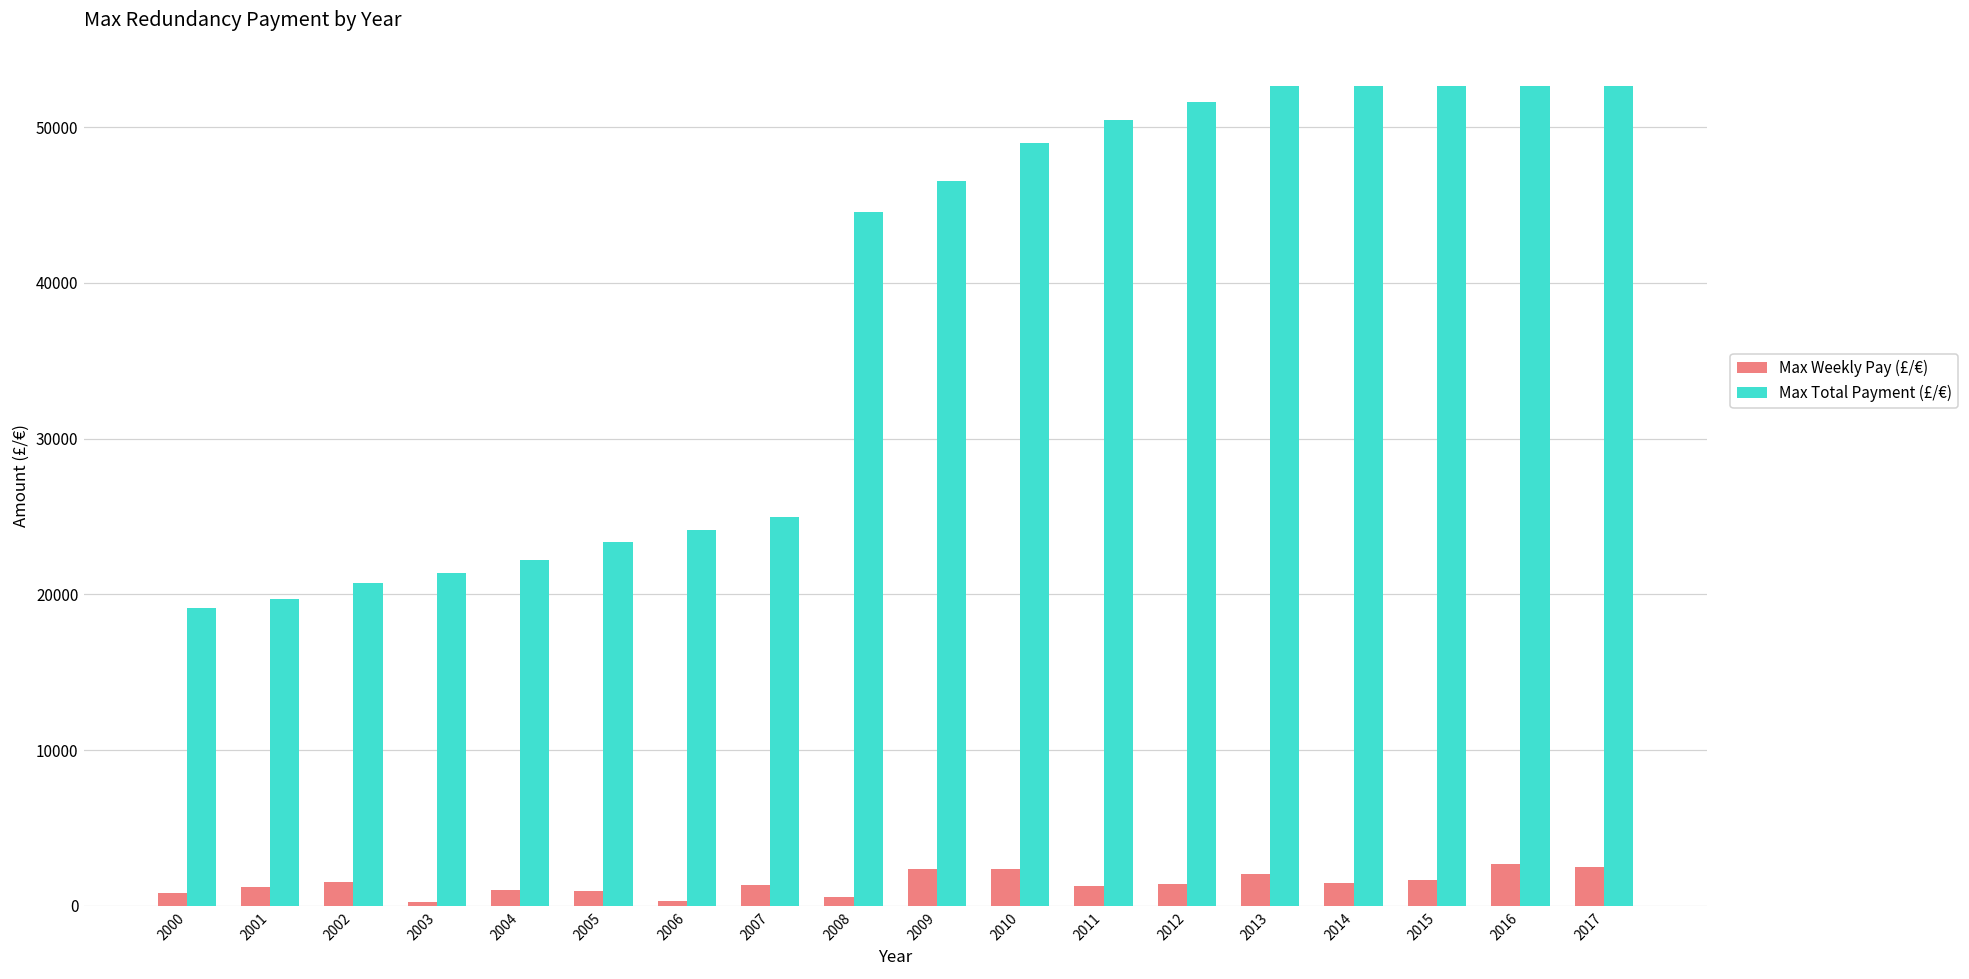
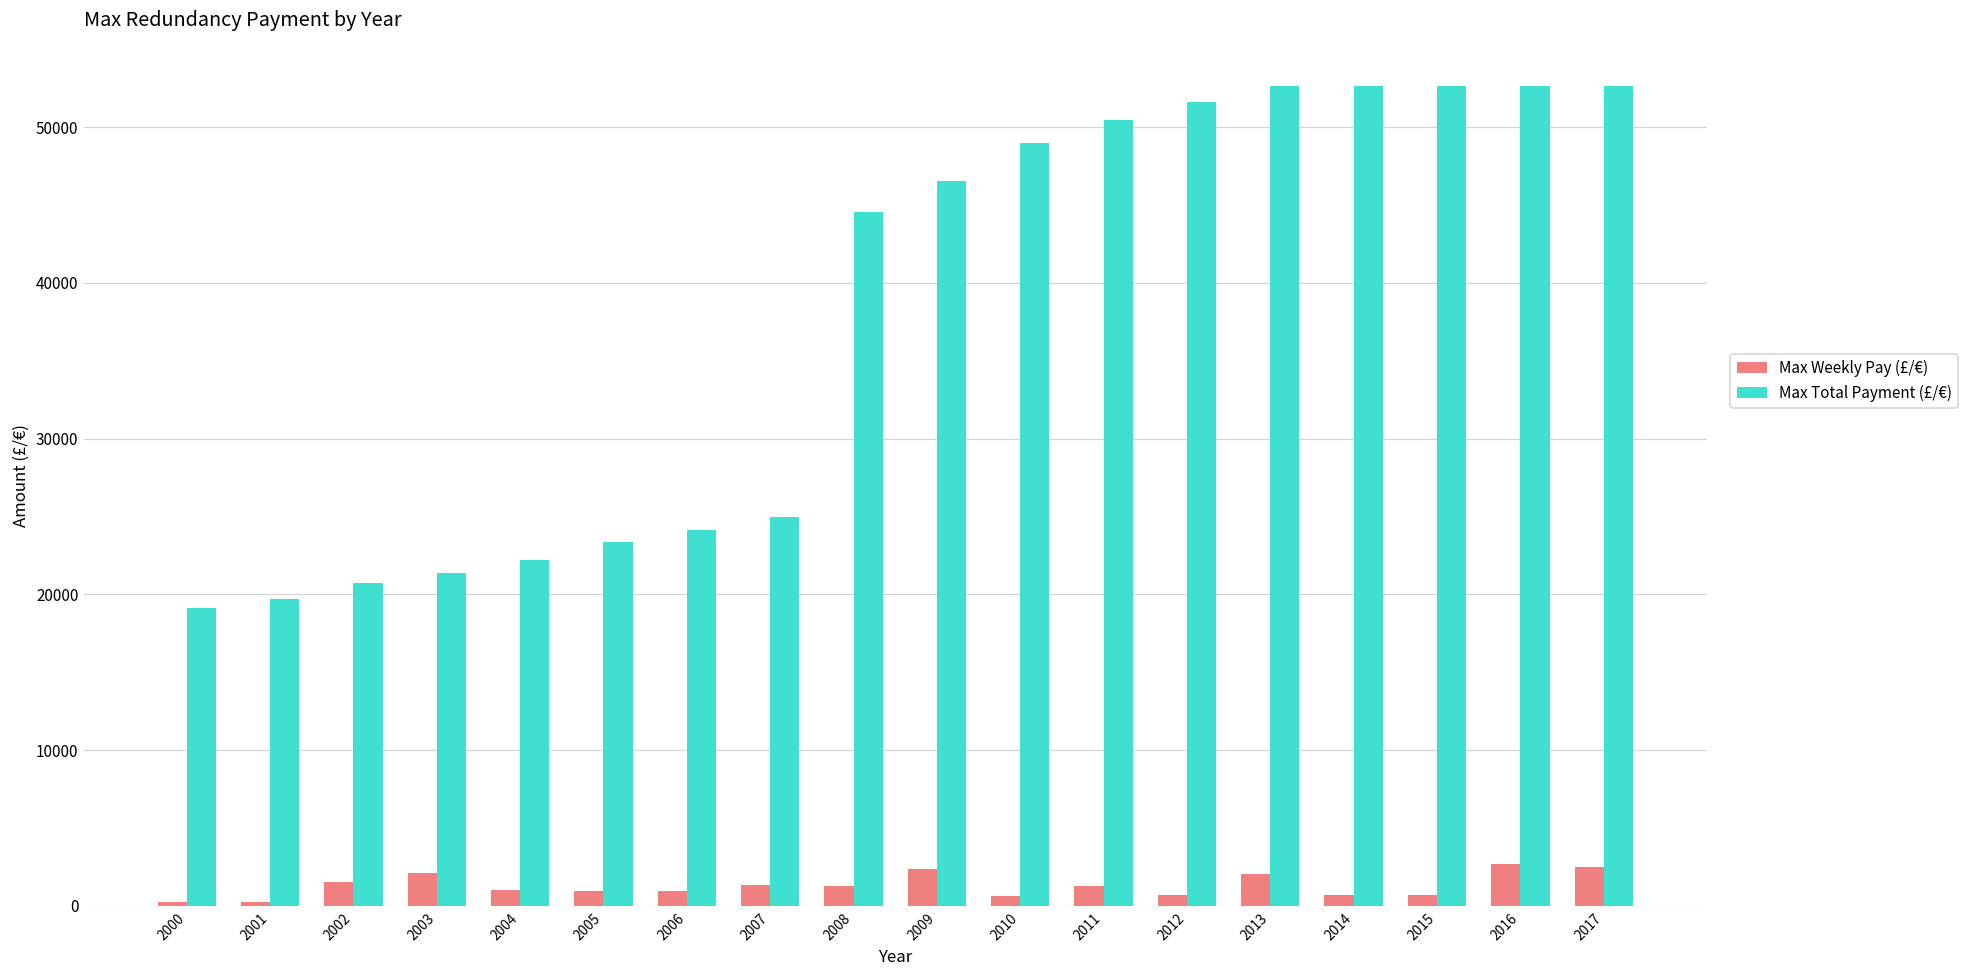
Max Weekly Pay (£/€), 2000: 800 -> 300
Max Weekly Pay (£/€), 2001: 1200 -> 300
Max Weekly Pay (£/€), 2003: 300 -> 2100
Max Weekly Pay (£/€), 2006: 300 -> 900
Max Weekly Pay (£/€), 2008: 600 -> 1300
Max Weekly Pay (£/€), 2010: 2400 -> 600
Max Weekly Pay (£/€), 2012: 1400 -> 700
Max Weekly Pay (£/€), 2014: 1400 -> 700
Max Weekly Pay (£/€), 2015: 1600 -> 700
